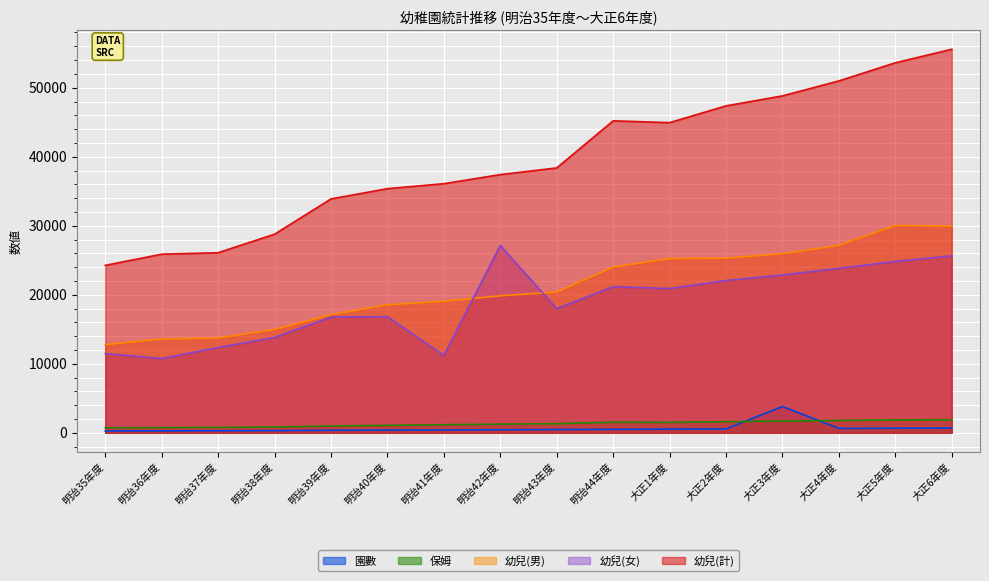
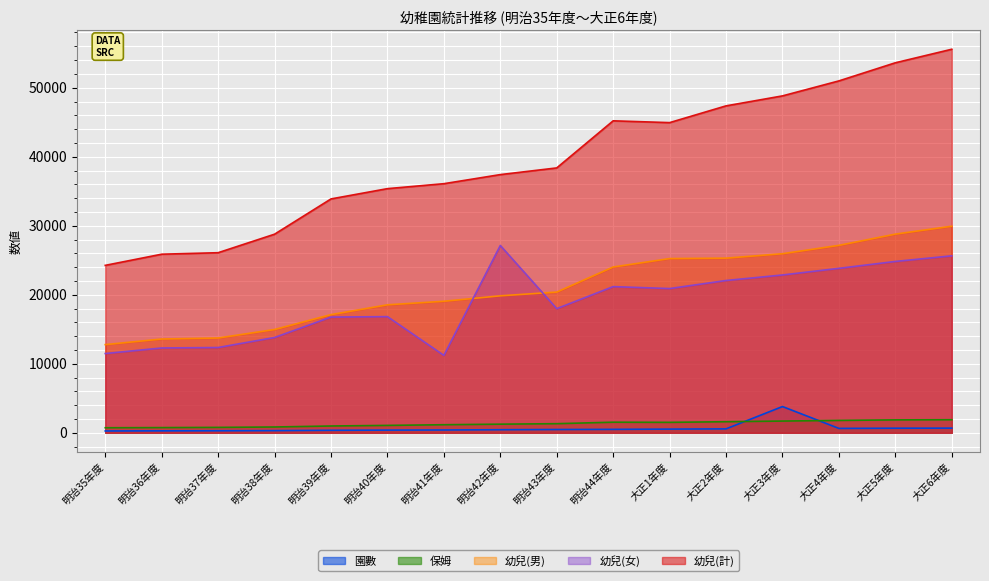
幼兒(女), 明治36年度: 11000 -> 12000
幼兒(男), 大正5年度: 30000 -> 29000
